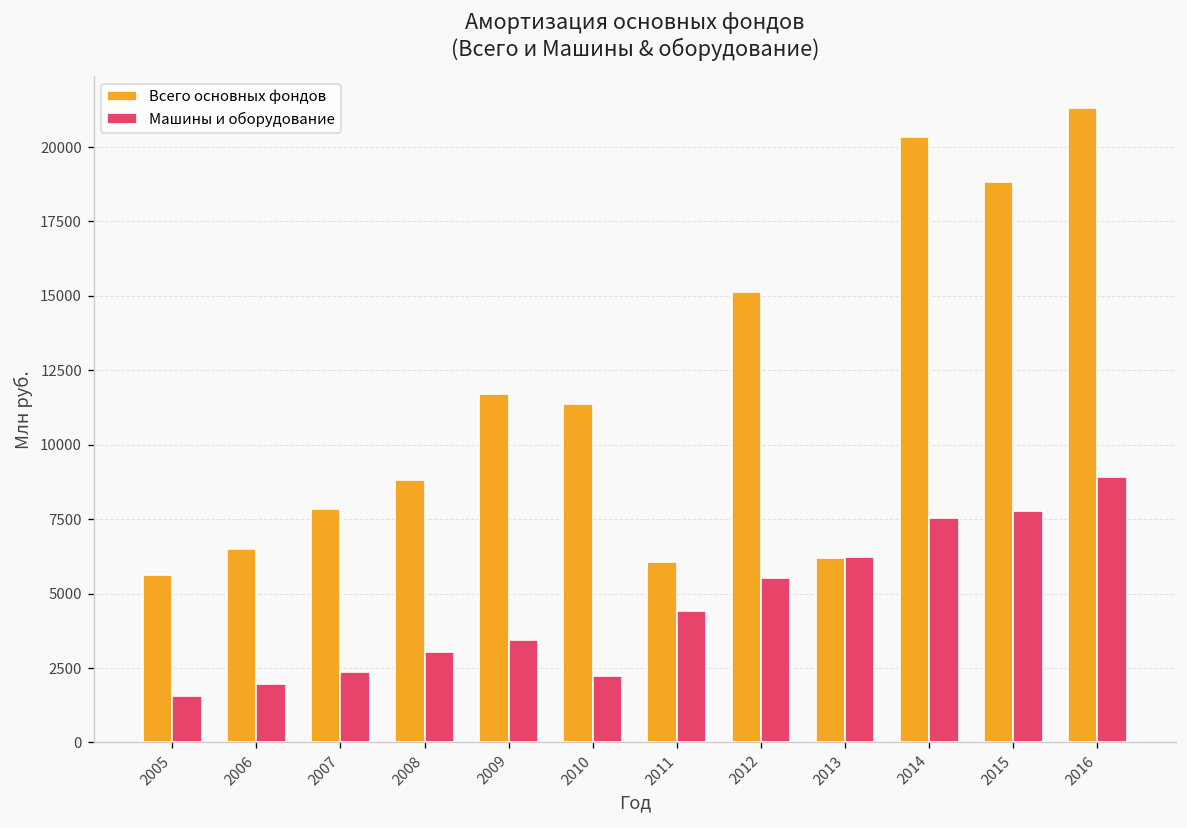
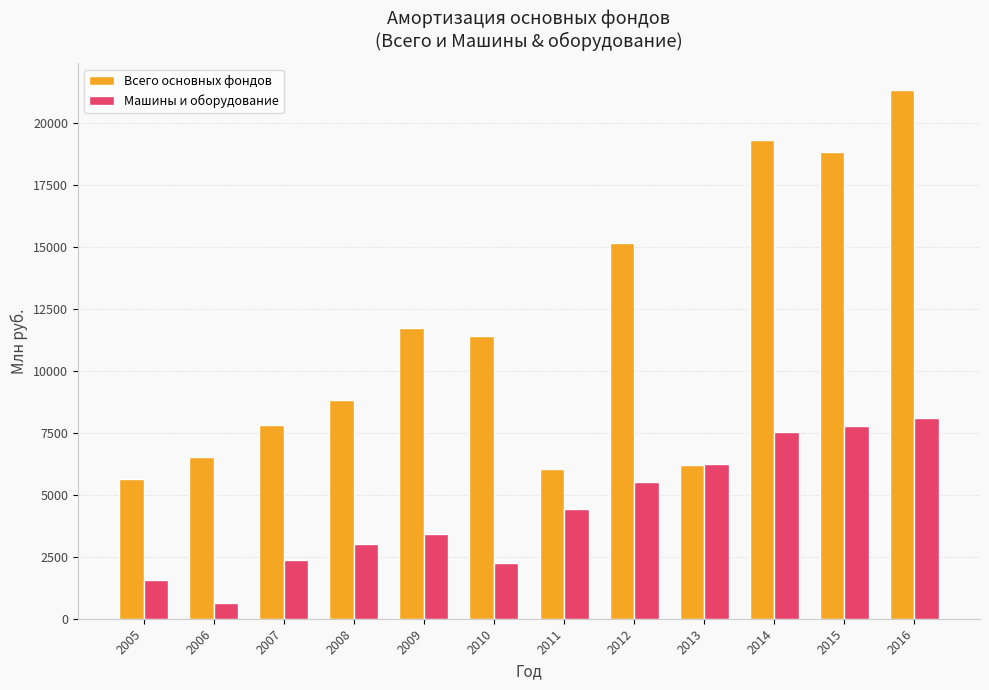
Машины и оборудование, 2006: 2000 -> 600
Всего основных фондов, 2014: 20300 -> 19300
Машины и оборудование, 2016: 8900 -> 8100
